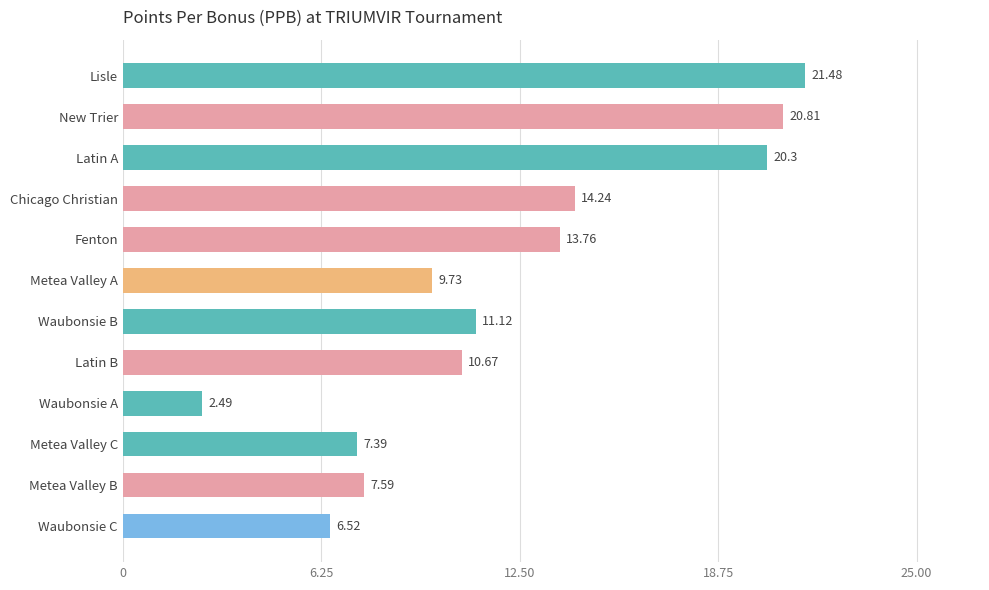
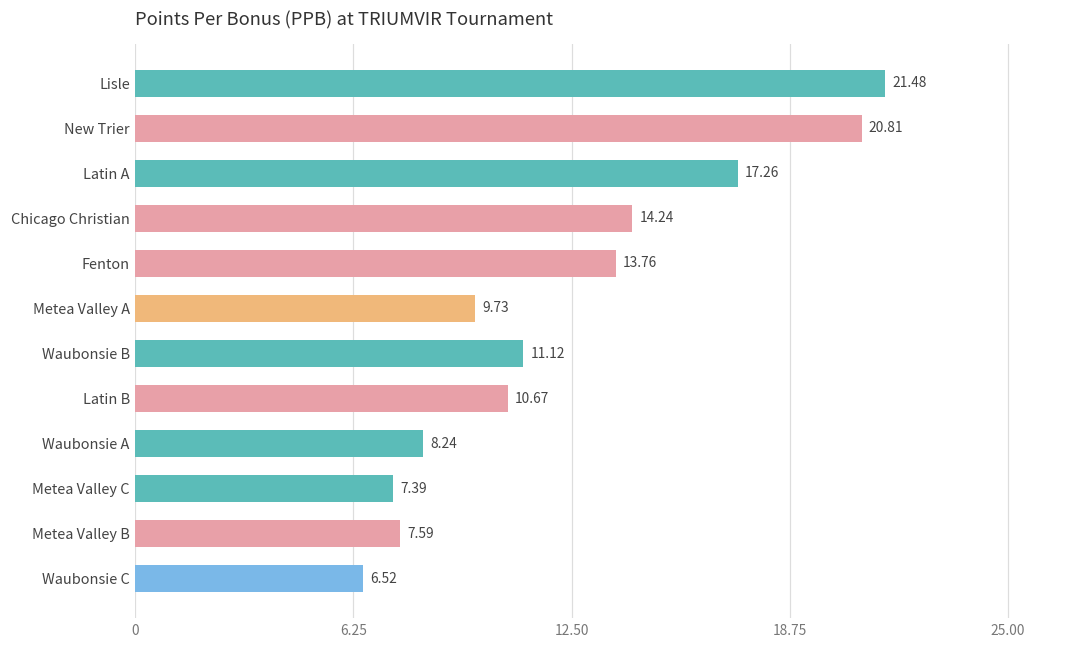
Latin A: 20.3 -> 17.26
Waubonsie A: 2.49 -> 8.24
